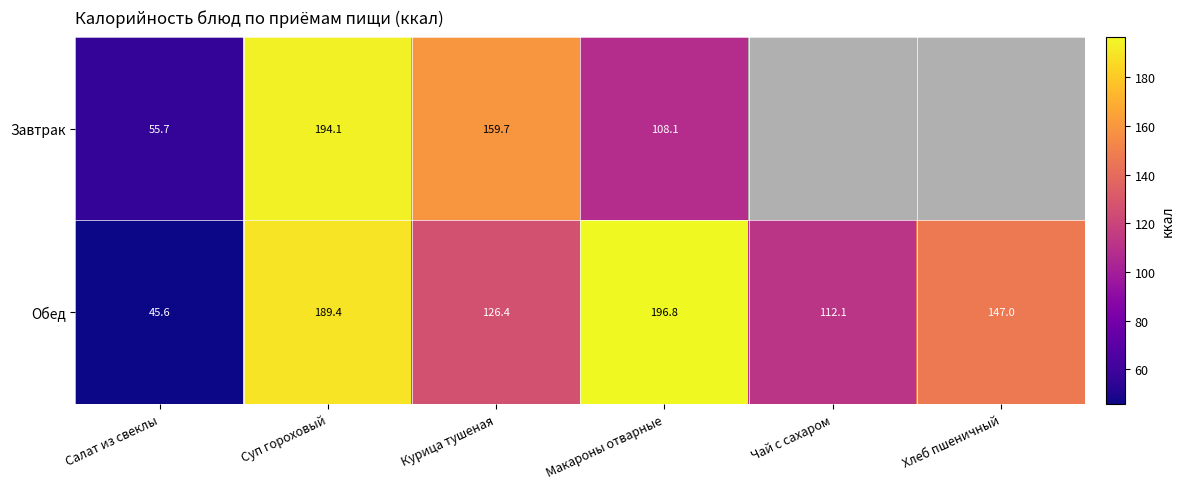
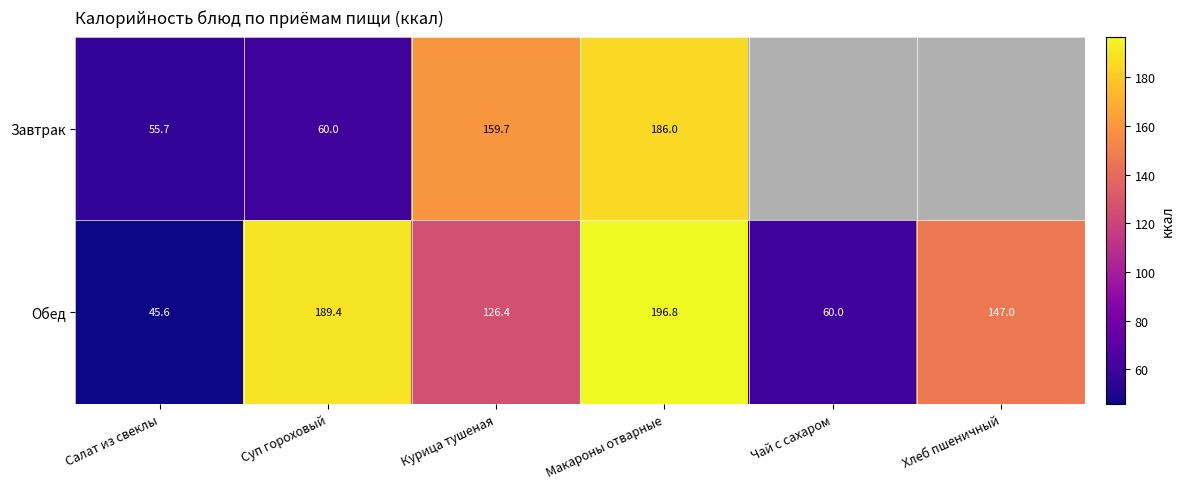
Завтрак, Суп гороховый: 194.1 -> 60.0
Завтрак, Макароны отварные: 108.1 -> 186.0
Обед, Чай с сахаром: 112.1 -> 60.0
